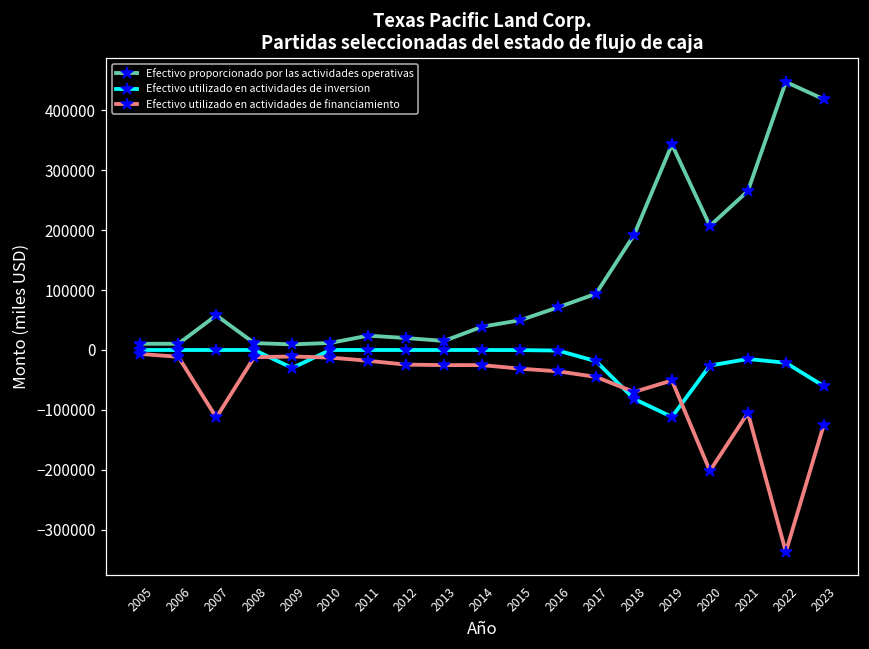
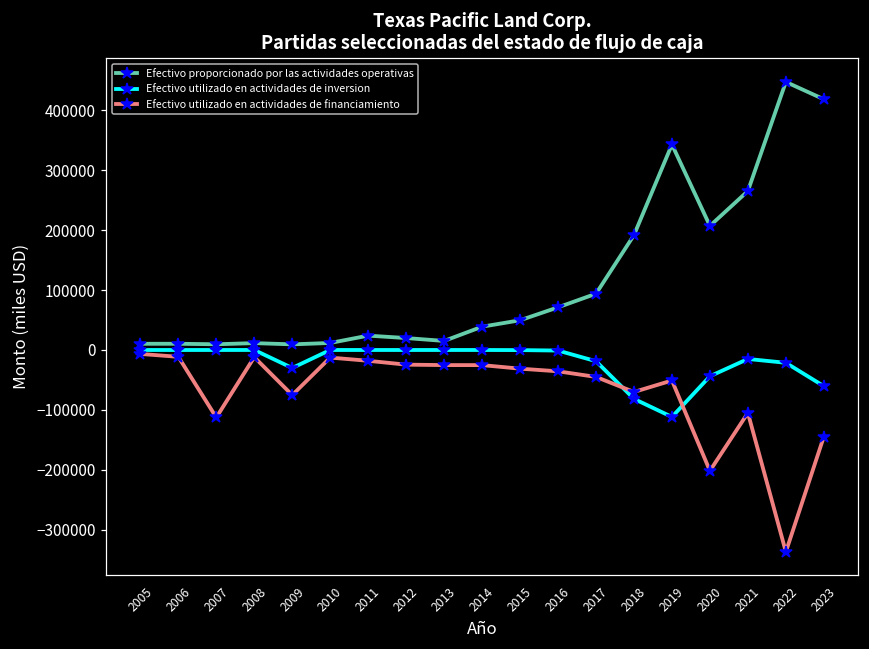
Efectivo proporcionado por las actividades operativas, 2007: 60000 -> 10000
Efectivo utilizado en actividades de financiamiento, 2009: -10000 -> -80000
Efectivo utilizado en actividades de inversion, 2020: -30000 -> -40000
Efectivo utilizado en actividades de financiamiento, 2023: -120000 -> -140000
